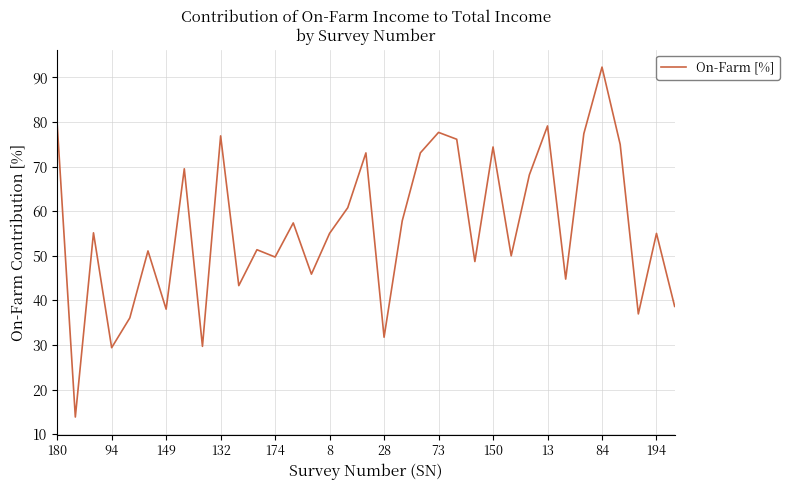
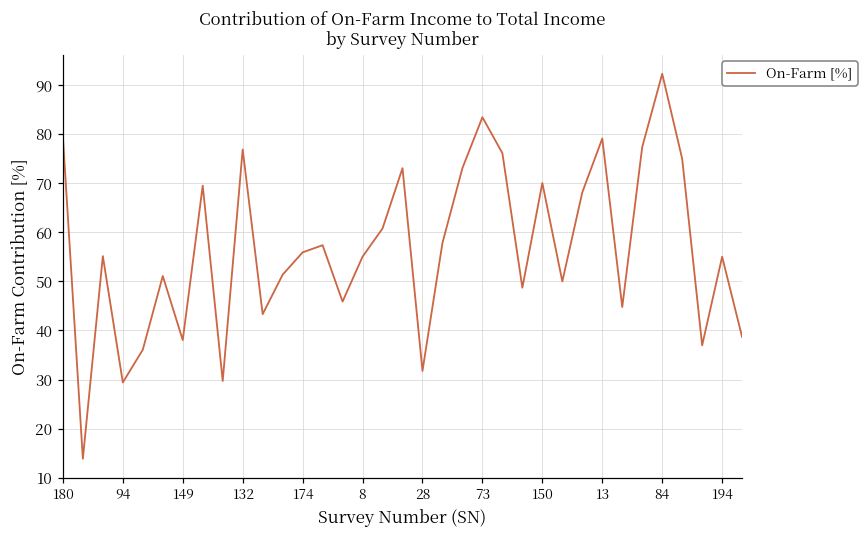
174: 50 -> 56
73: 78 -> 83
150: 74 -> 70
